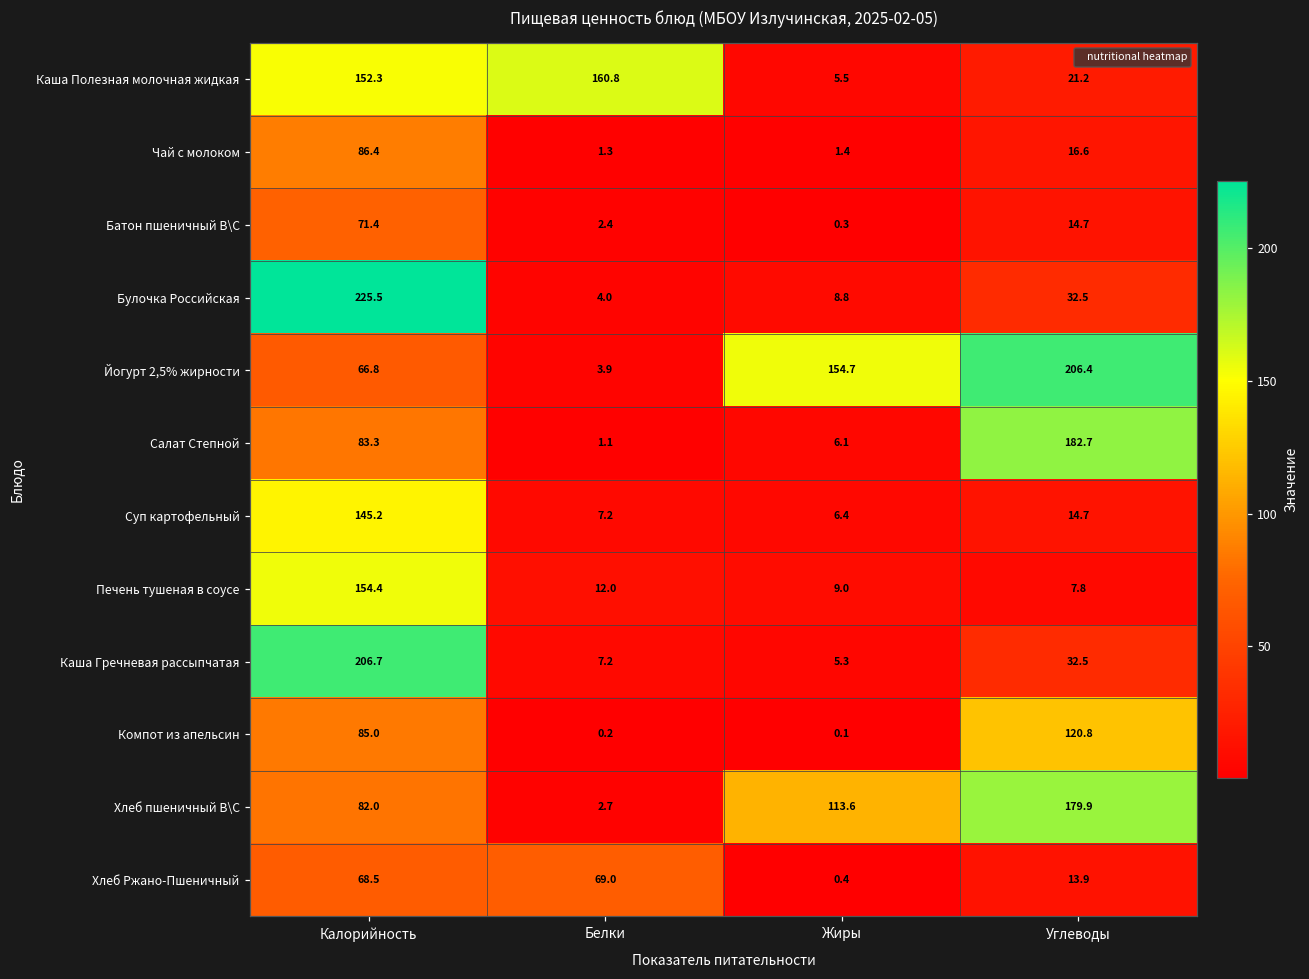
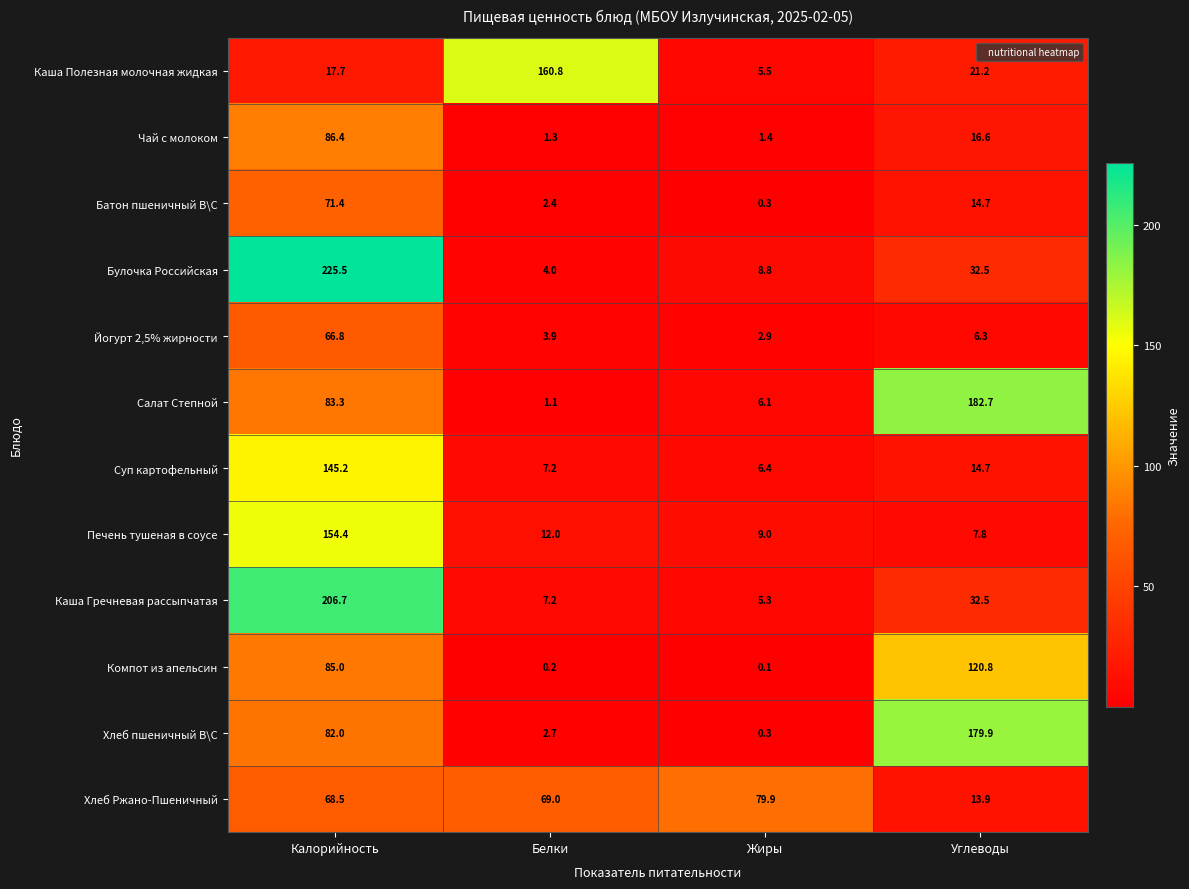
Каша Полезная молочная жидкая, Калорийность: 152.3 -> 17.7
Йогурт 2,5% жирности, Жиры: 154.7 -> 2.9
Йогурт 2,5% жирности, Углеводы: 206.4 -> 6.3
Хлеб пшеничный В\С, Жиры: 113.6 -> 0.3
Хлеб Ржано-Пшеничный, Жиры: 0.4 -> 79.9
